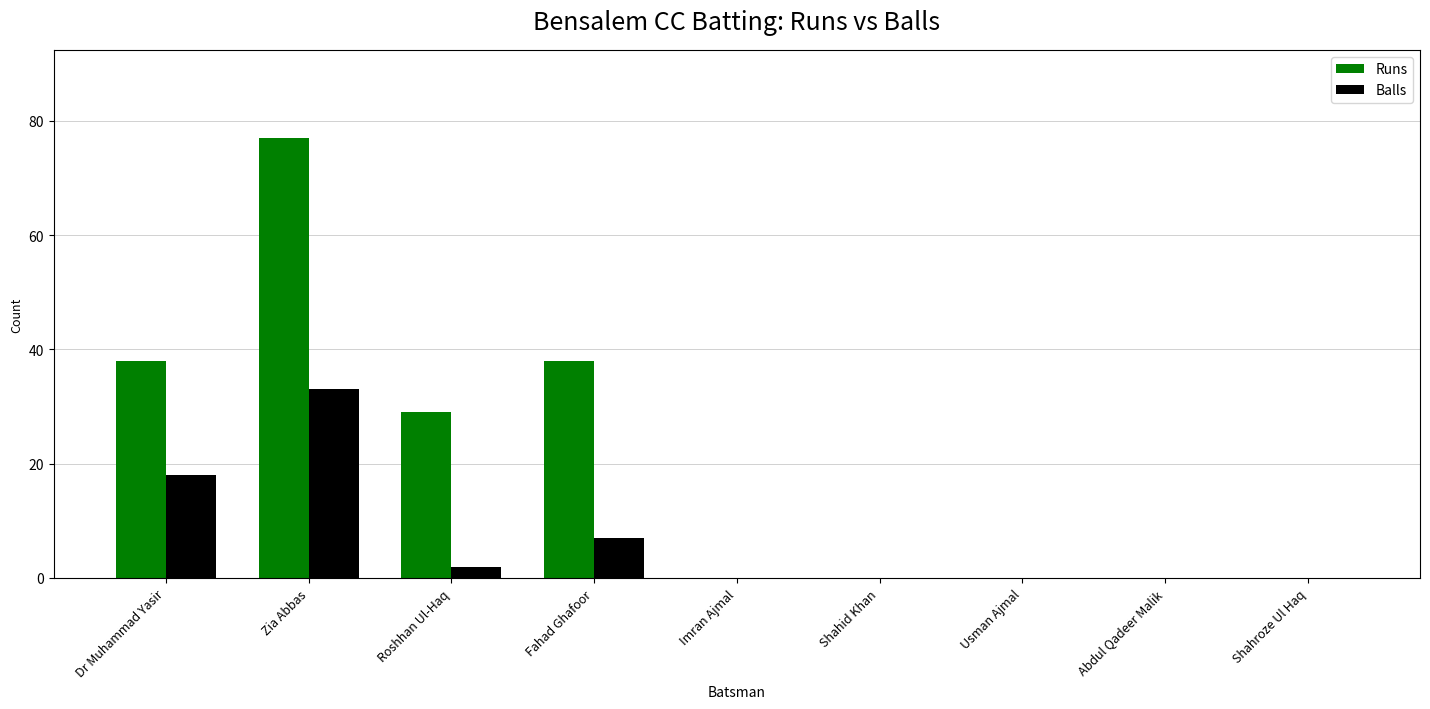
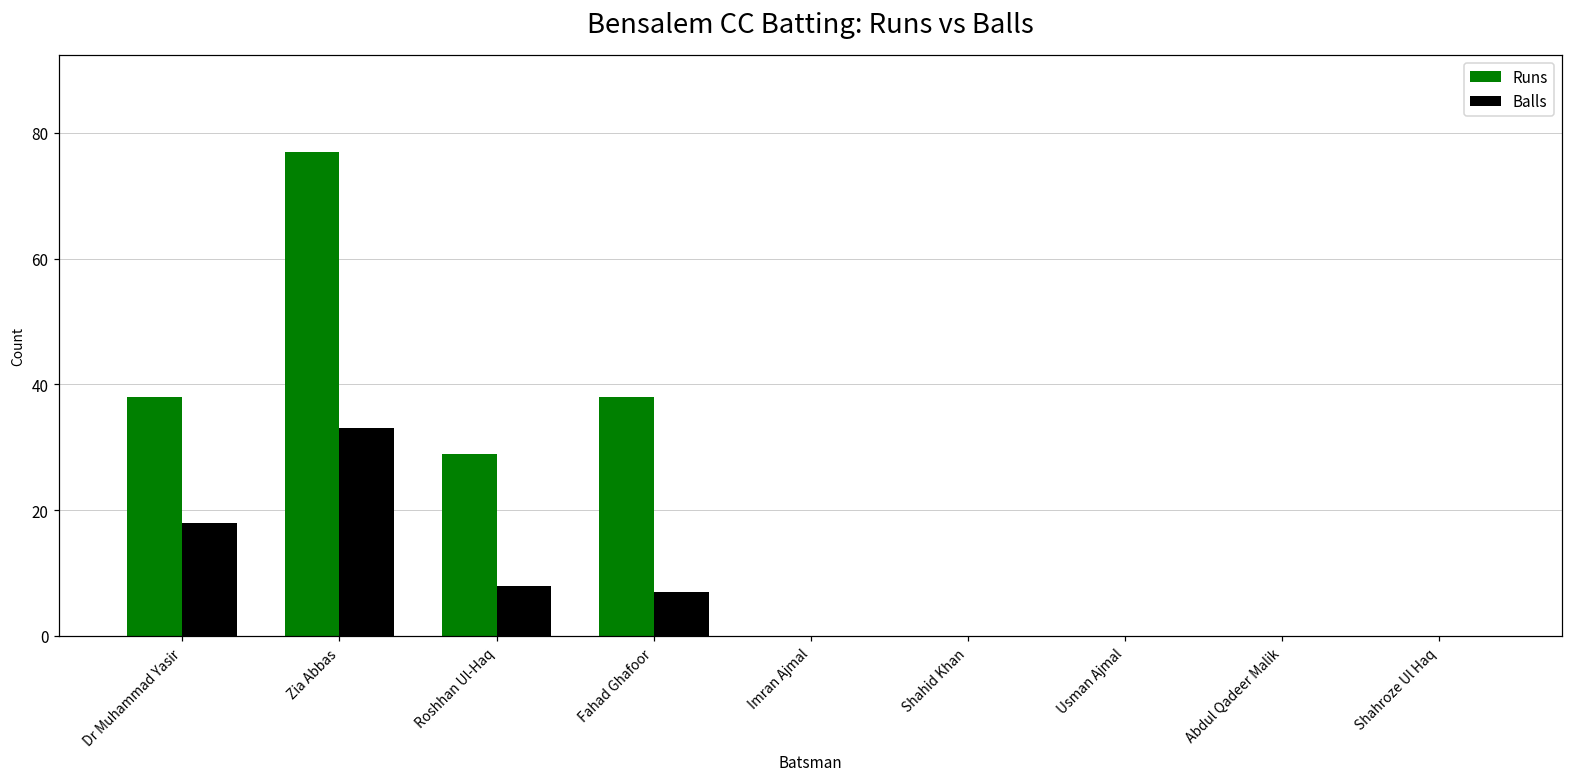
Balls, Roshhan Ul-Haq: 2 -> 8
